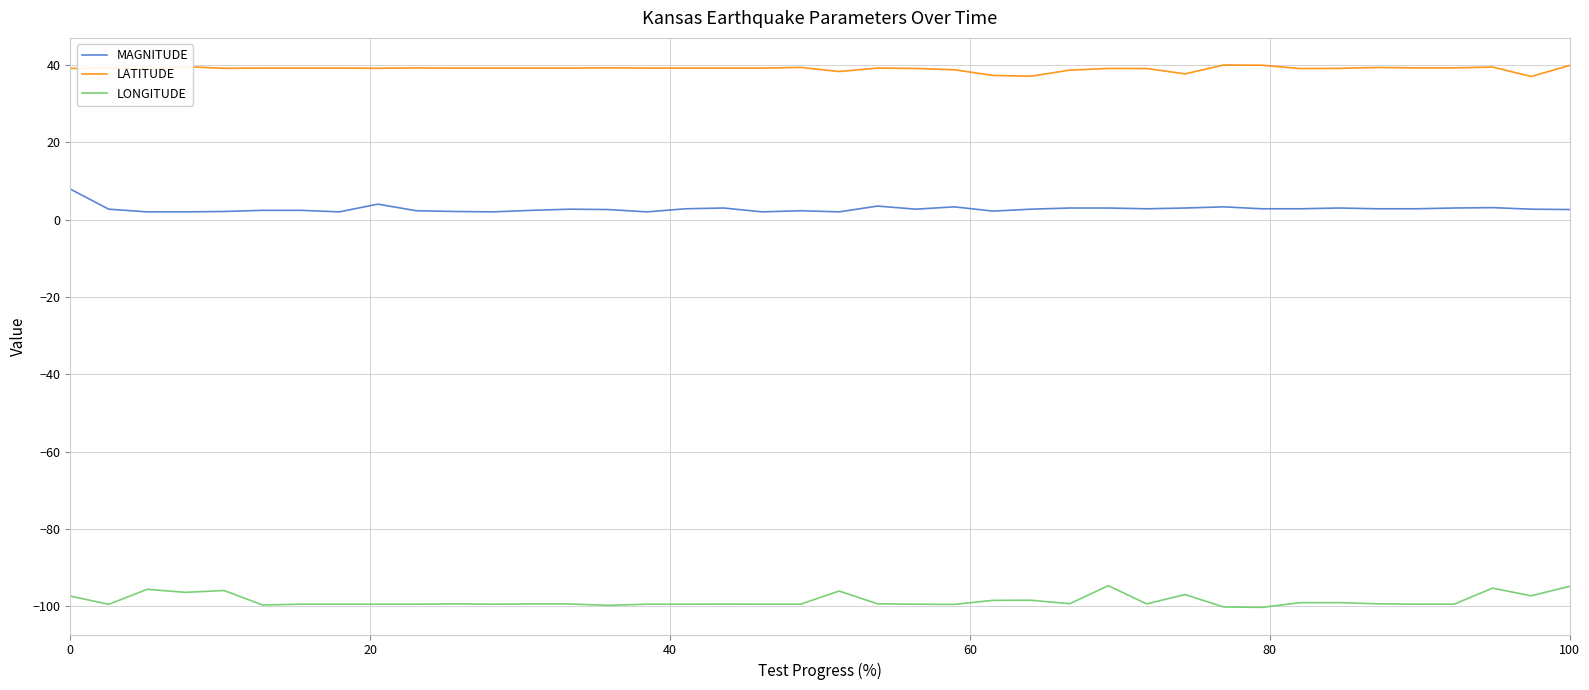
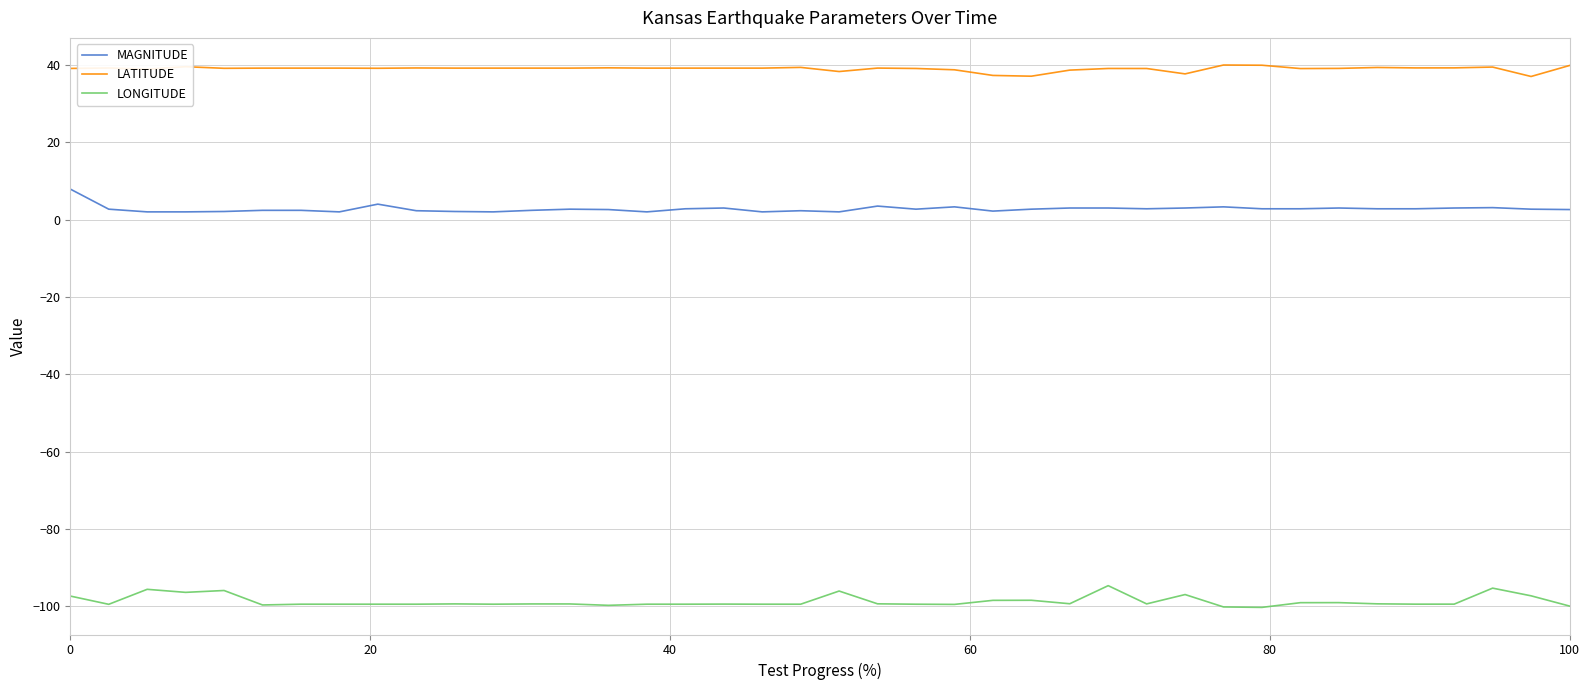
LONGITUDE, 100: -95 -> -100
